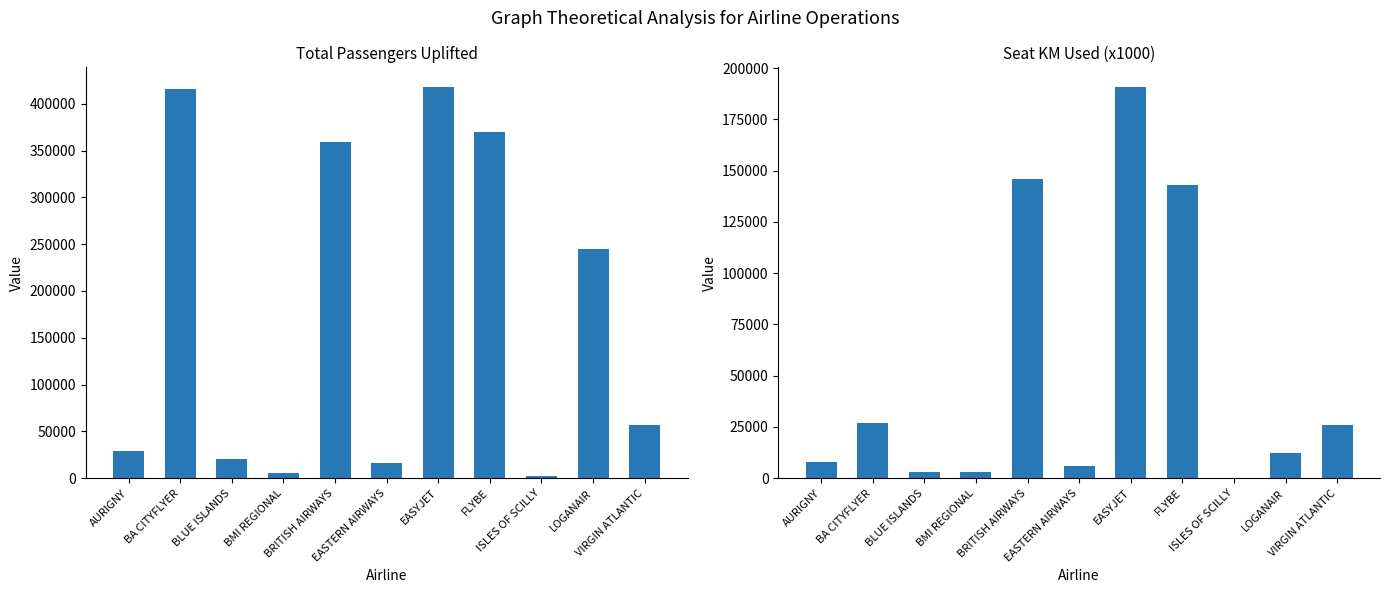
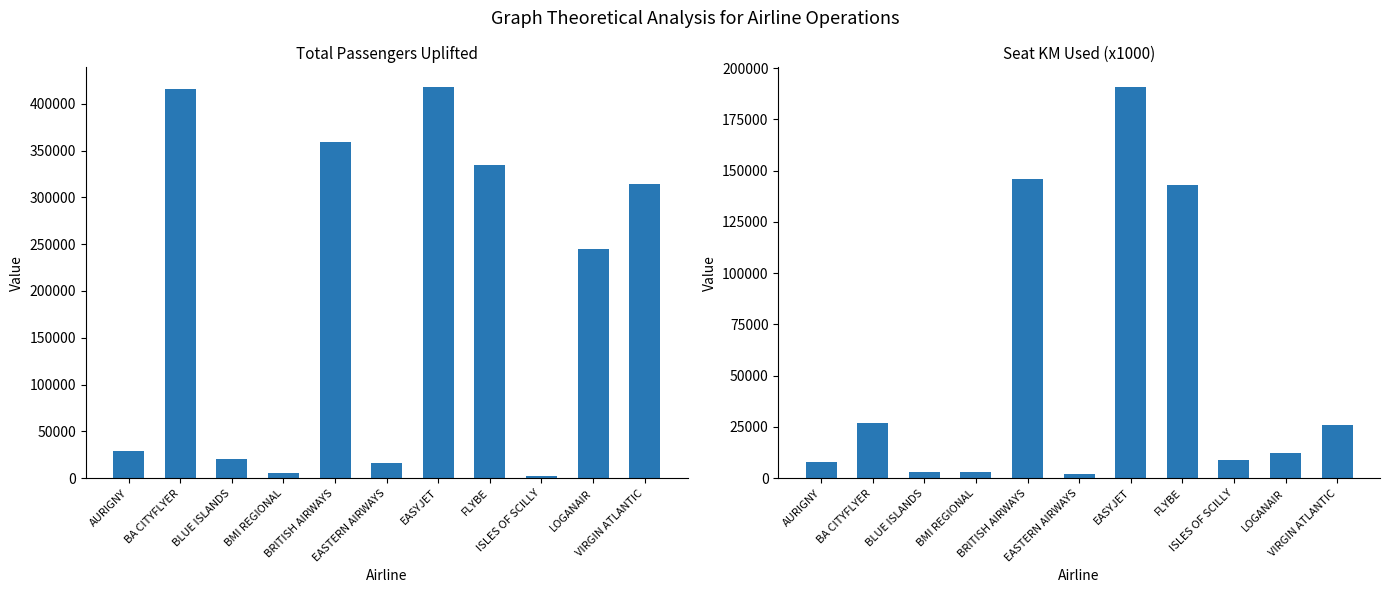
Total Passengers Uplifted, FLYBE: 370000 -> 330000
Total Passengers Uplifted, VIRGIN ATLANTIC: 60000 -> 310000
Seat KM Used (x1000), EASTERN AIRWAYS: 6000 -> 2000
Seat KM Used (x1000), ISLES OF SCILLY: 0 -> 9000
